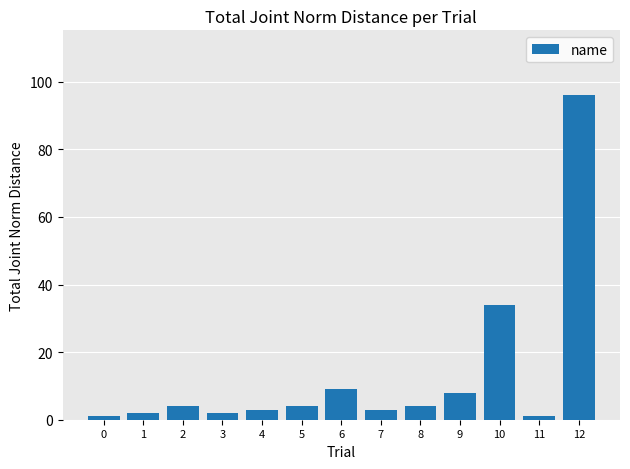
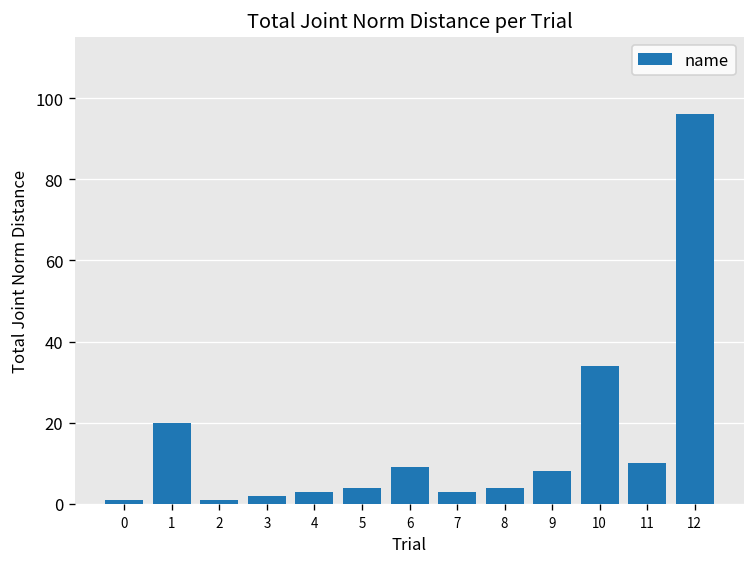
1: 2 -> 20
2: 4 -> 1
11: 1 -> 10
